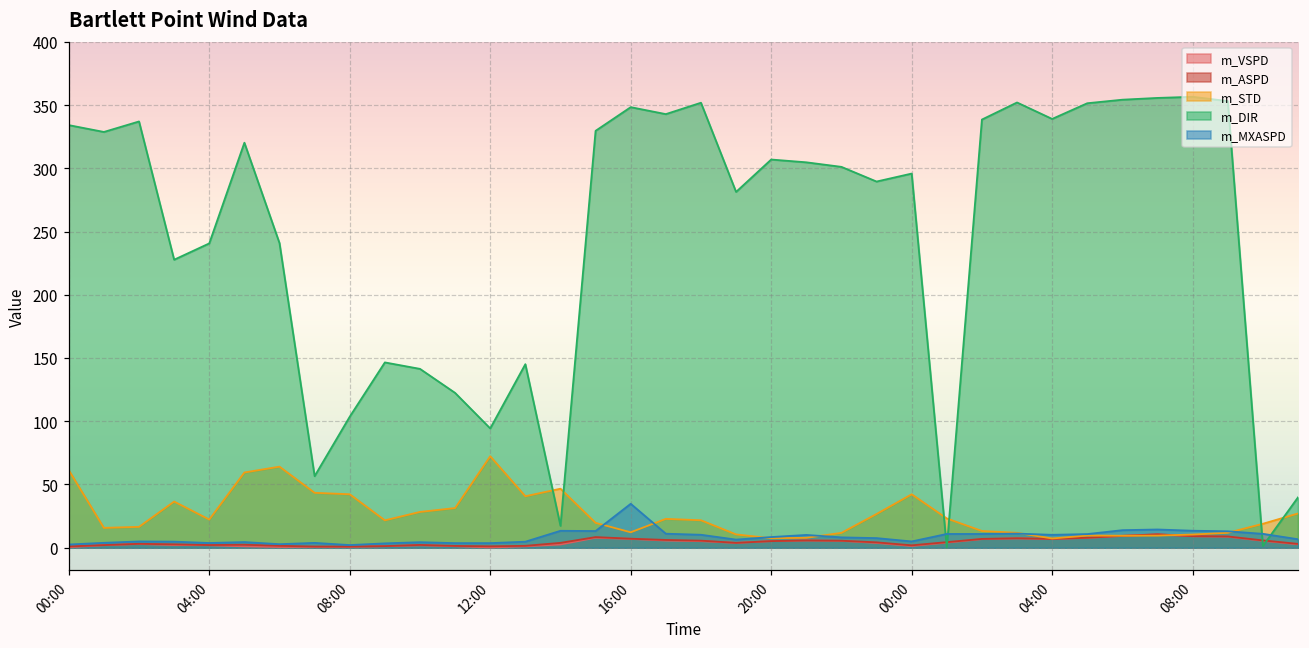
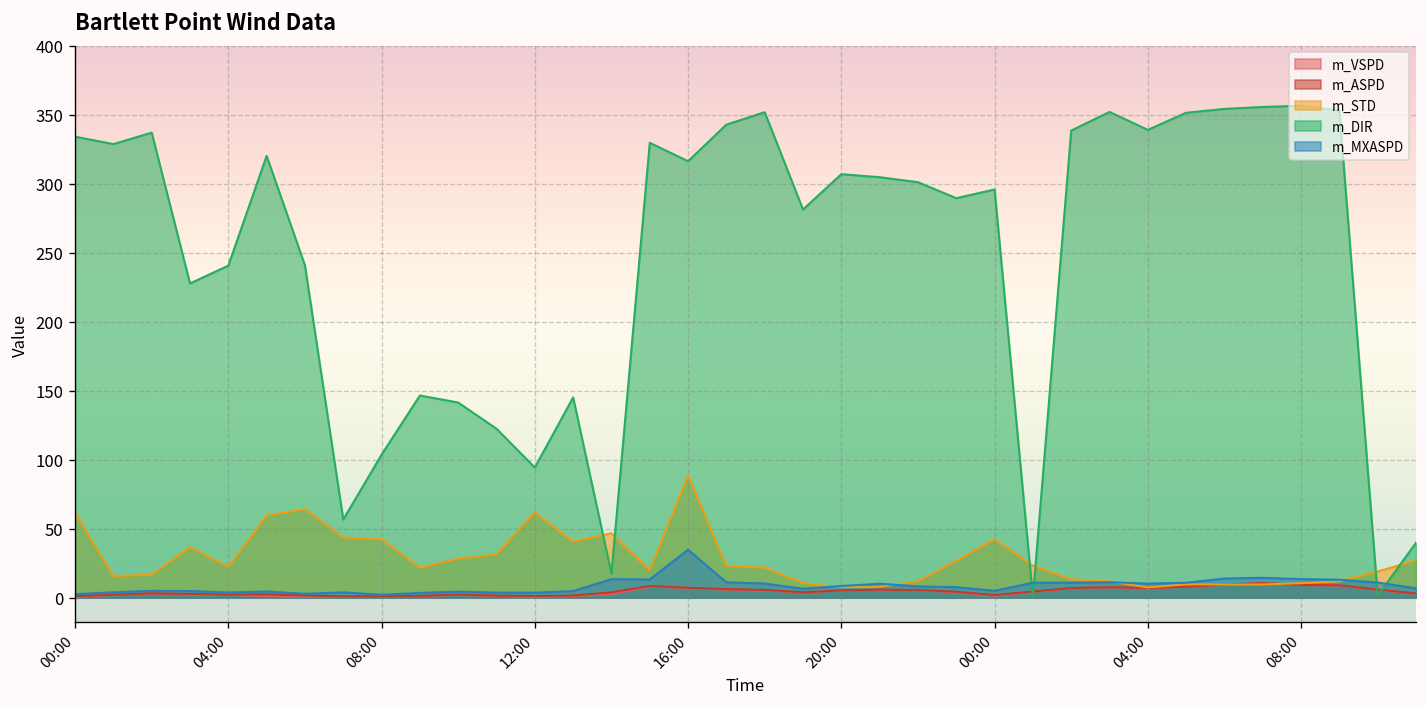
m_STD, 12:00: 72 -> 62
m_STD, 16:00: 12 -> 89
m_DIR, 16:00: 348 -> 316
